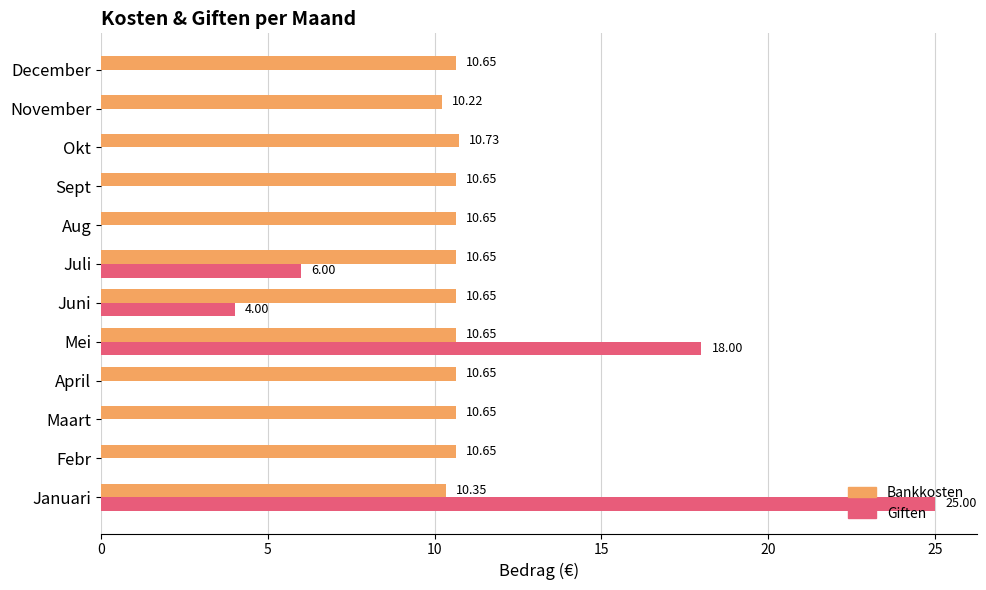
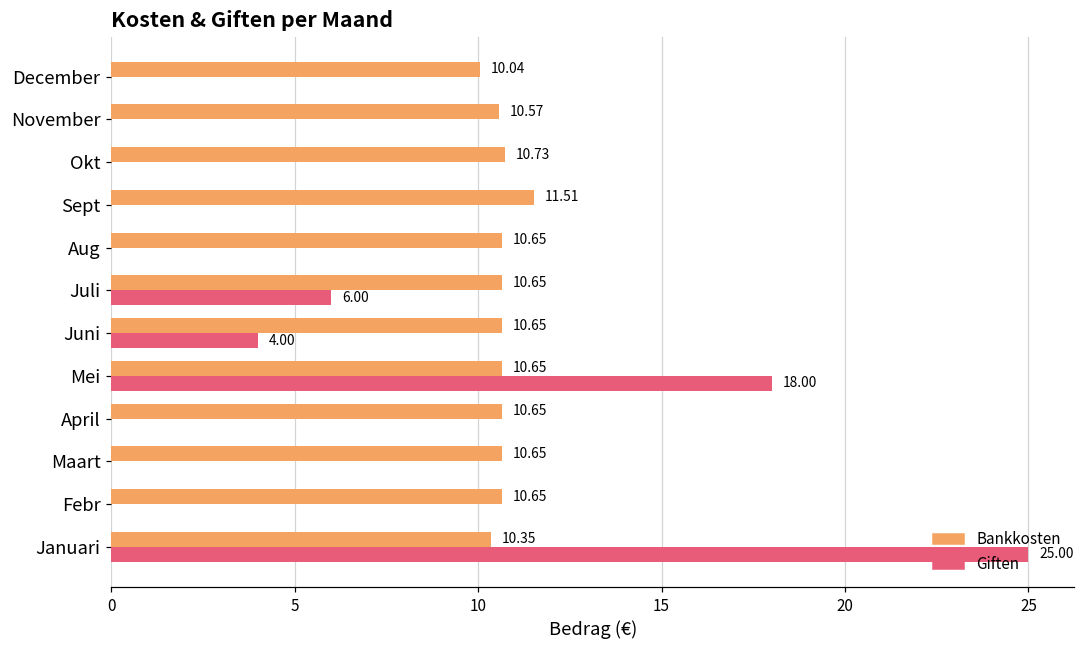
Bankkosten, December: 10.65 -> 10.04
Bankkosten, November: 10.22 -> 10.57
Bankkosten, Sept: 10.65 -> 11.51
